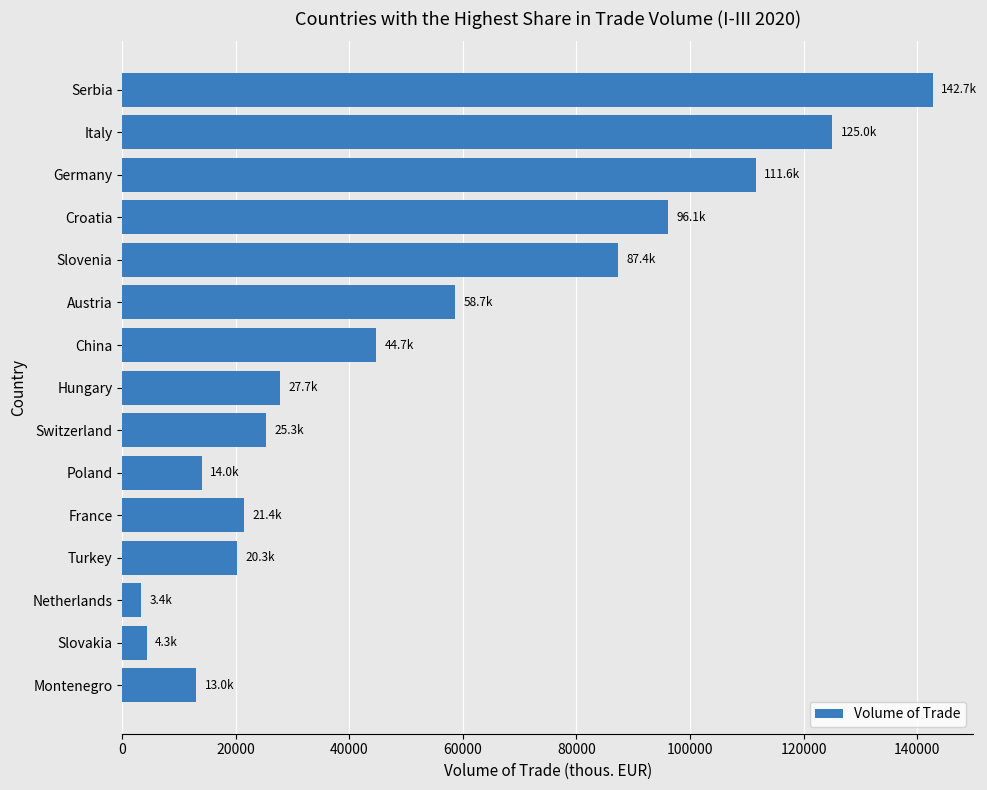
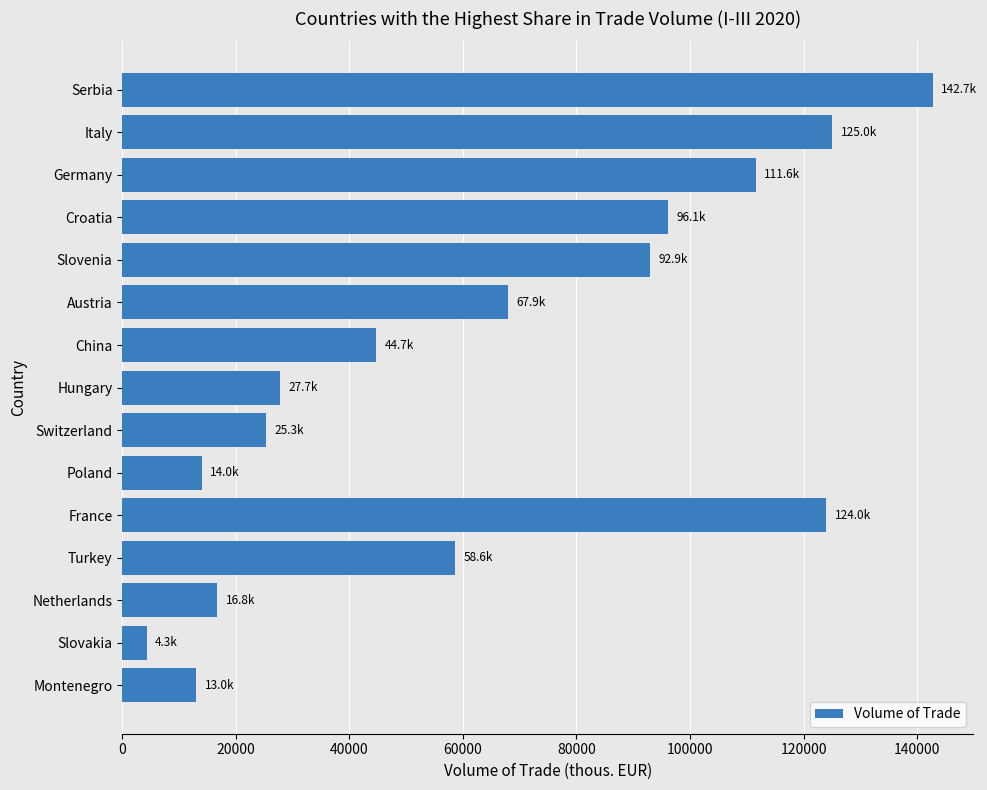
Slovenia: 87.4k -> 92.9k
Austria: 58.7k -> 67.9k
France: 21.4k -> 124.0k
Turkey: 20.3k -> 58.6k
Netherlands: 3.4k -> 16.8k
